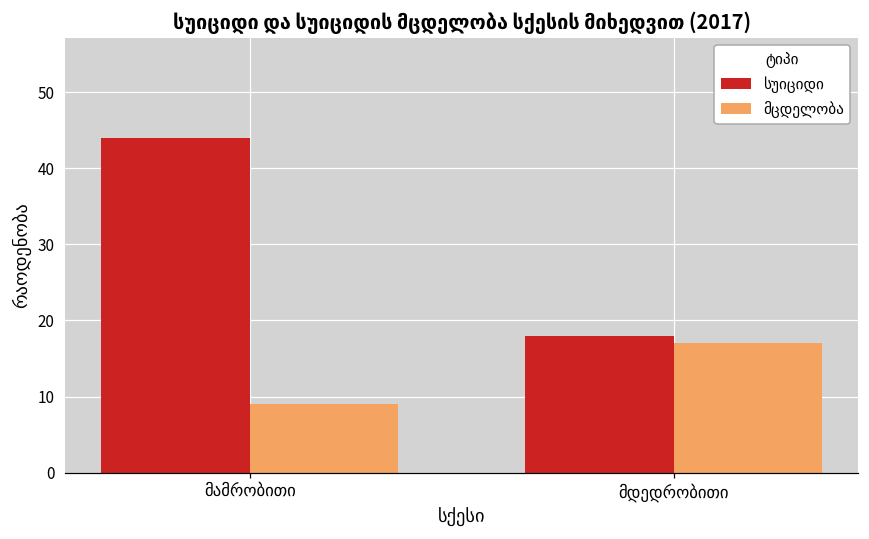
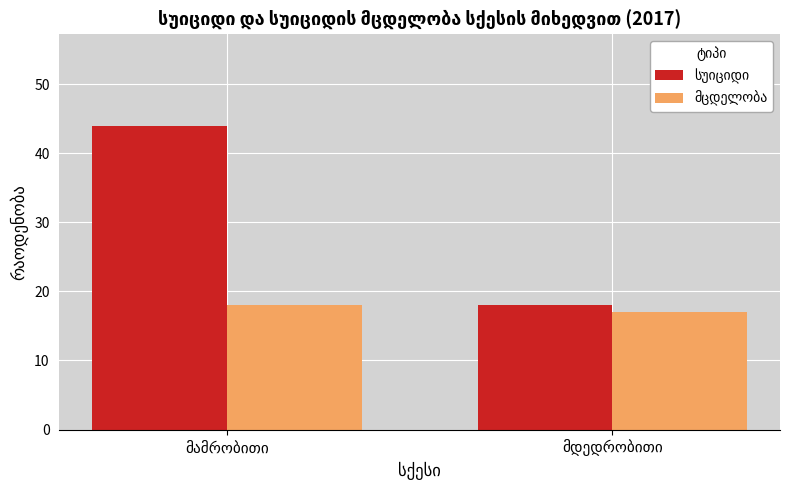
მცდელობა, მამრობითი: 9 -> 18
